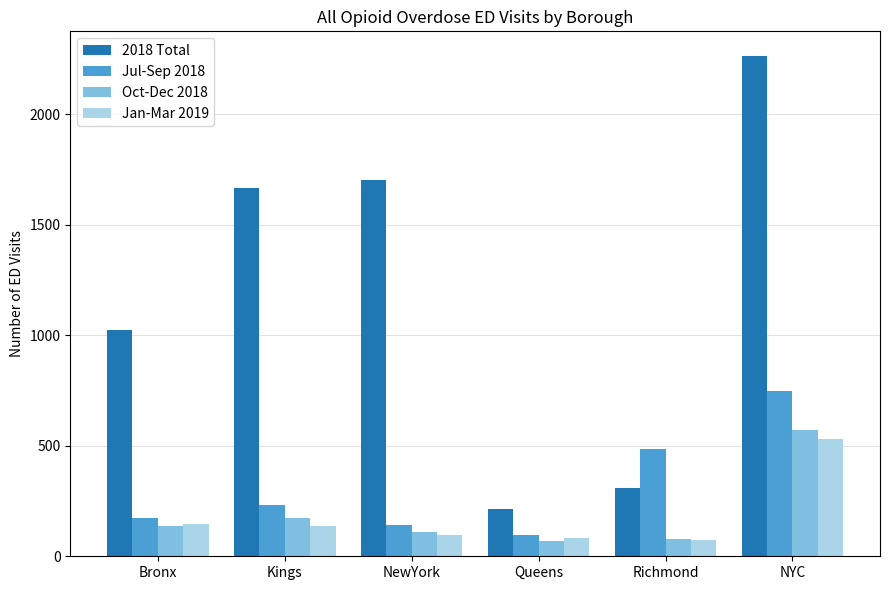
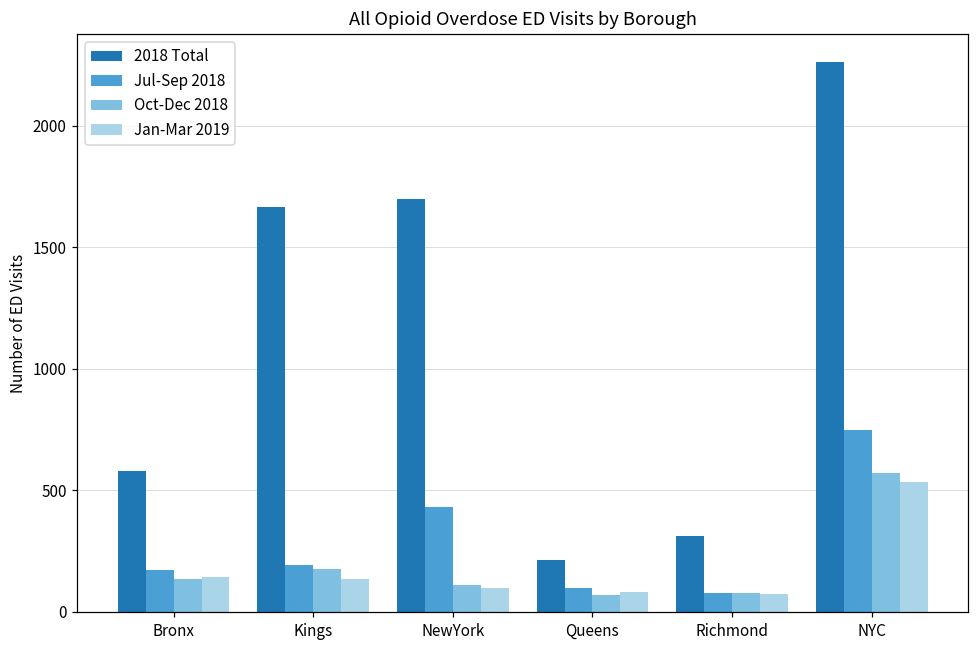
2018 Total, Bronx: 1020 -> 580
Jul-Sep 2018, Kings: 230 -> 190
Jul-Sep 2018, NewYork: 140 -> 430
Jul-Sep 2018, Richmond: 490 -> 80
